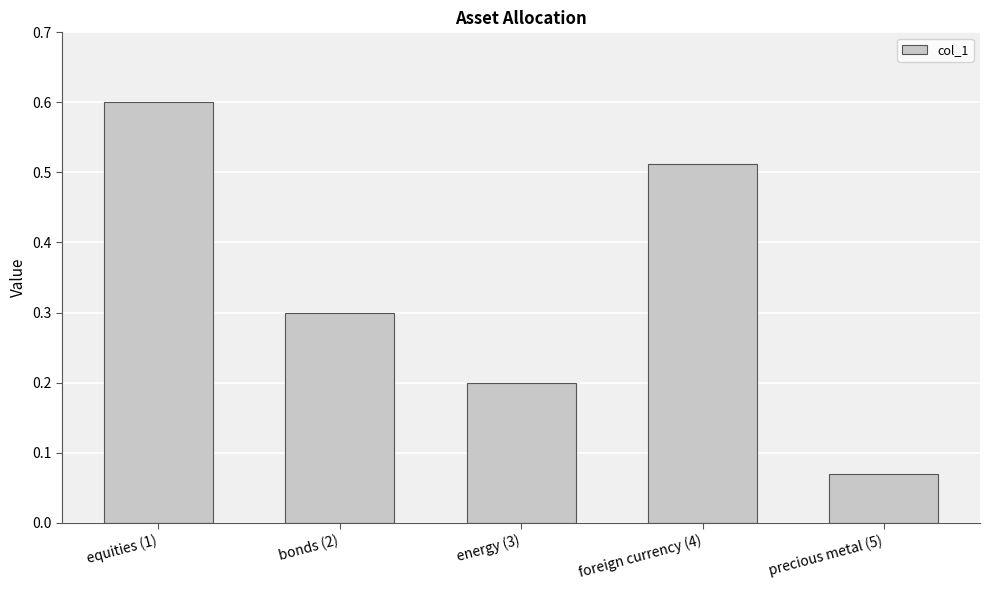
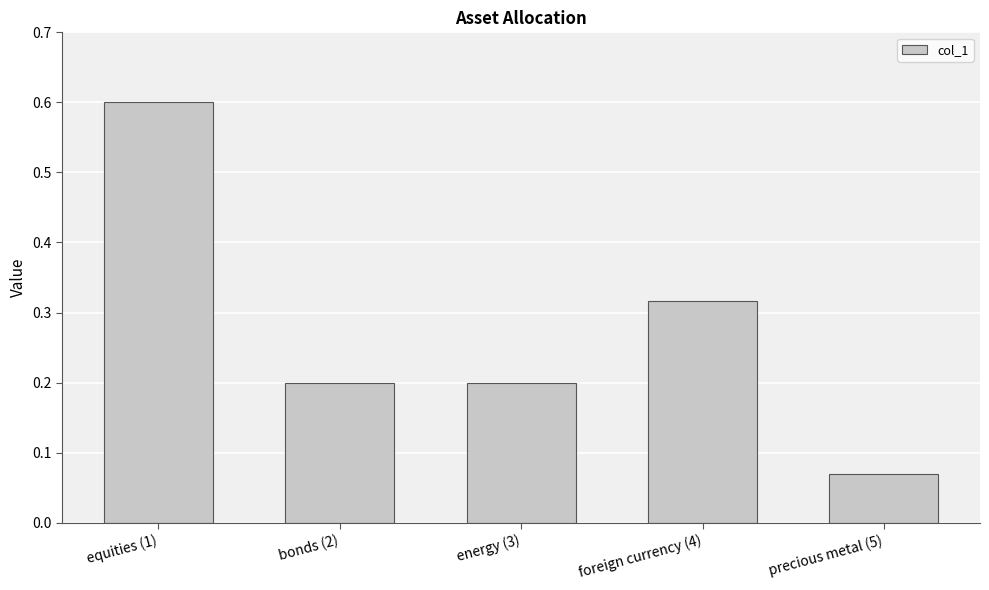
bonds (2): 0.3 -> 0.2
foreign currency (4): 0.51 -> 0.32
